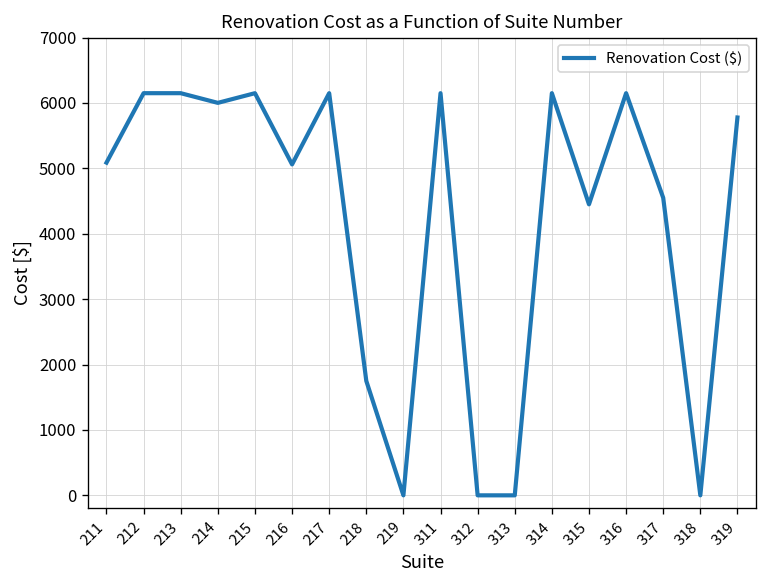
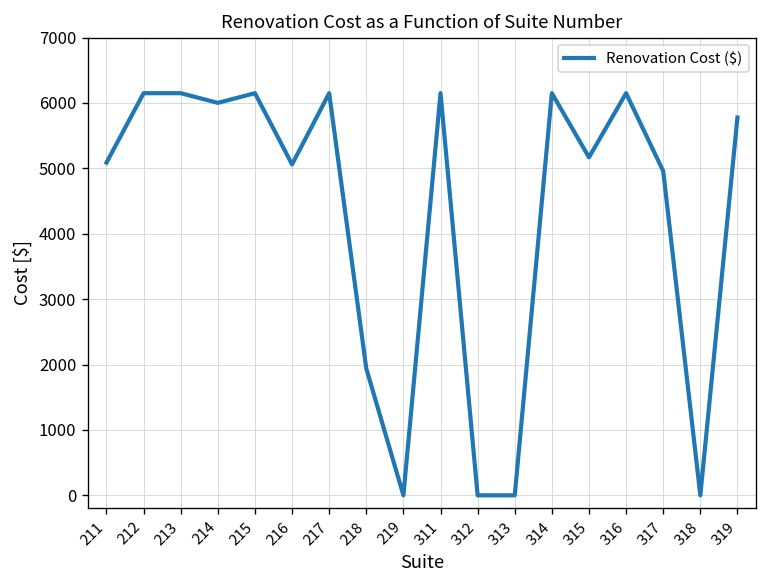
218: 1800 -> 1900
315: 4500 -> 5200
317: 4600 -> 5000
